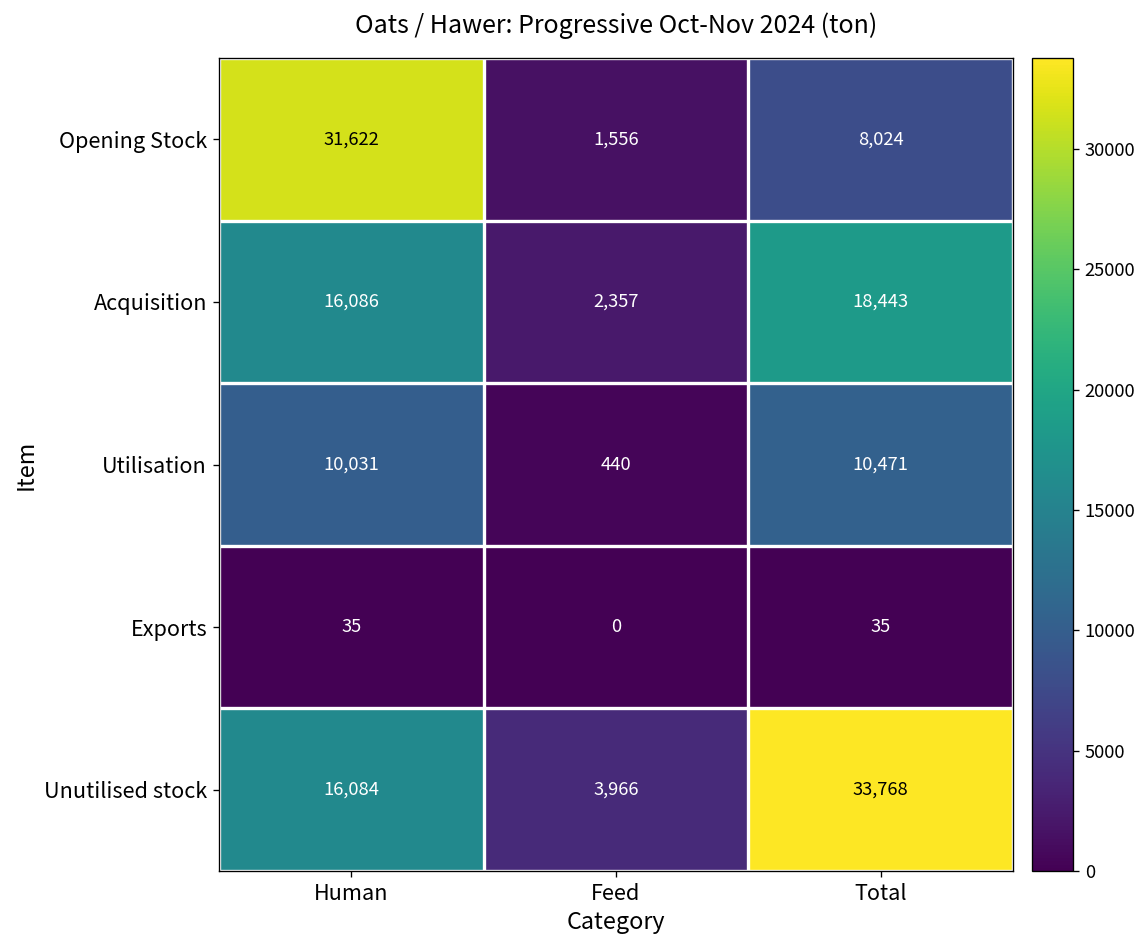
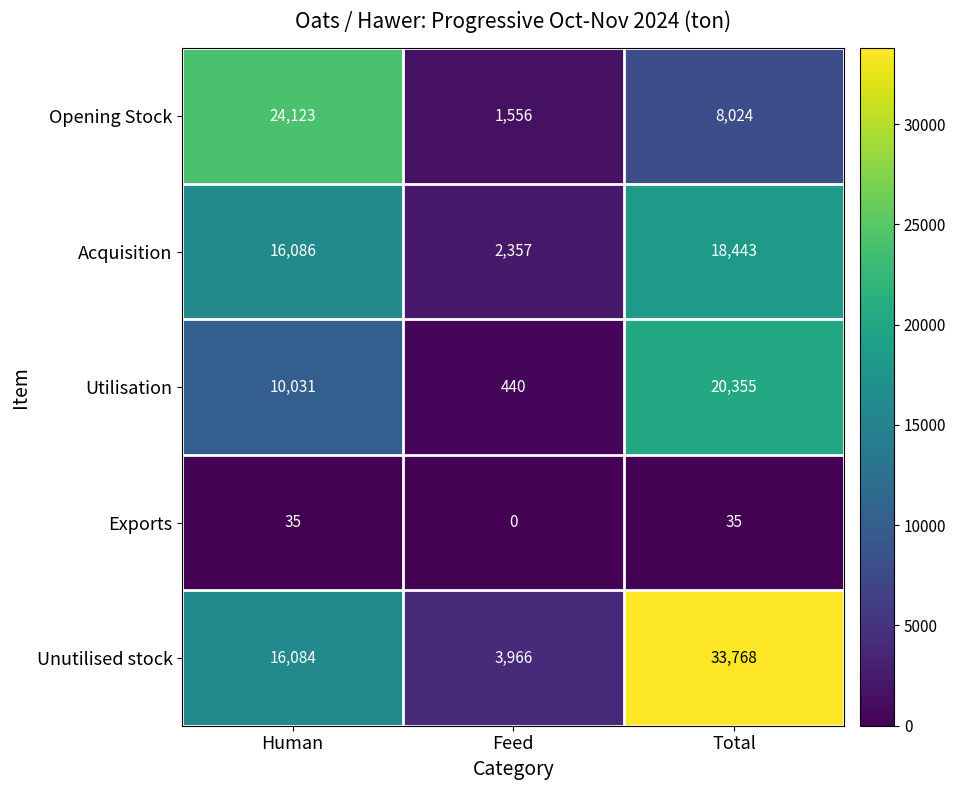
Opening Stock, Human: 31,622 -> 24,123
Utilisation, Total: 10,471 -> 20,355
